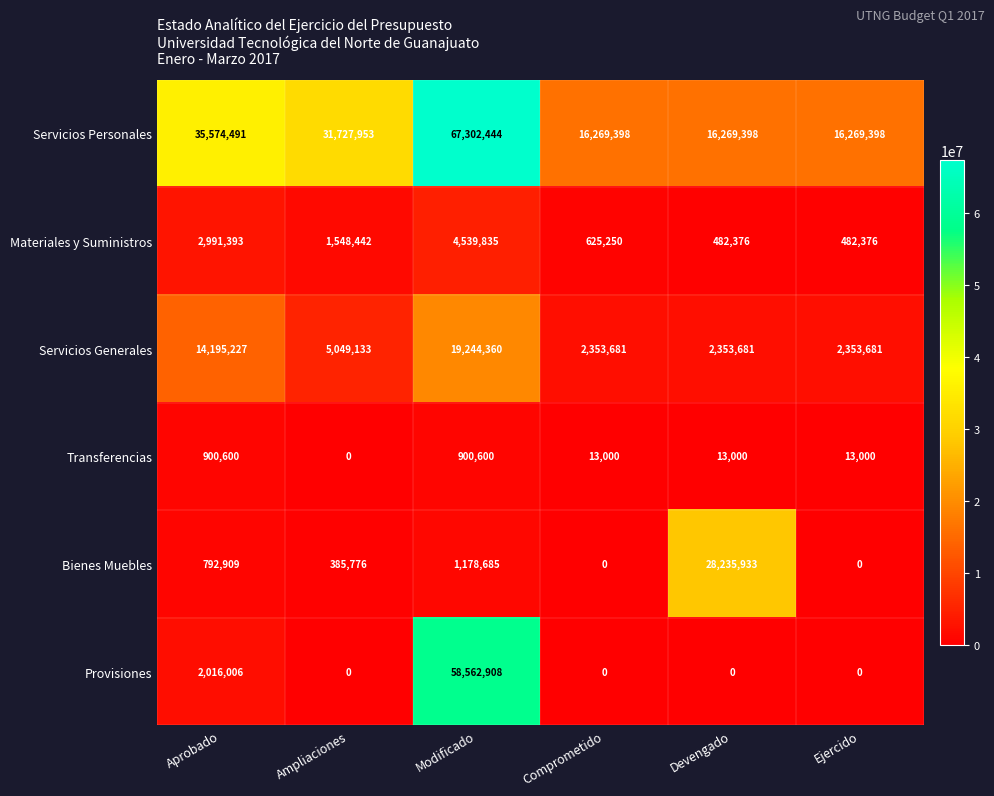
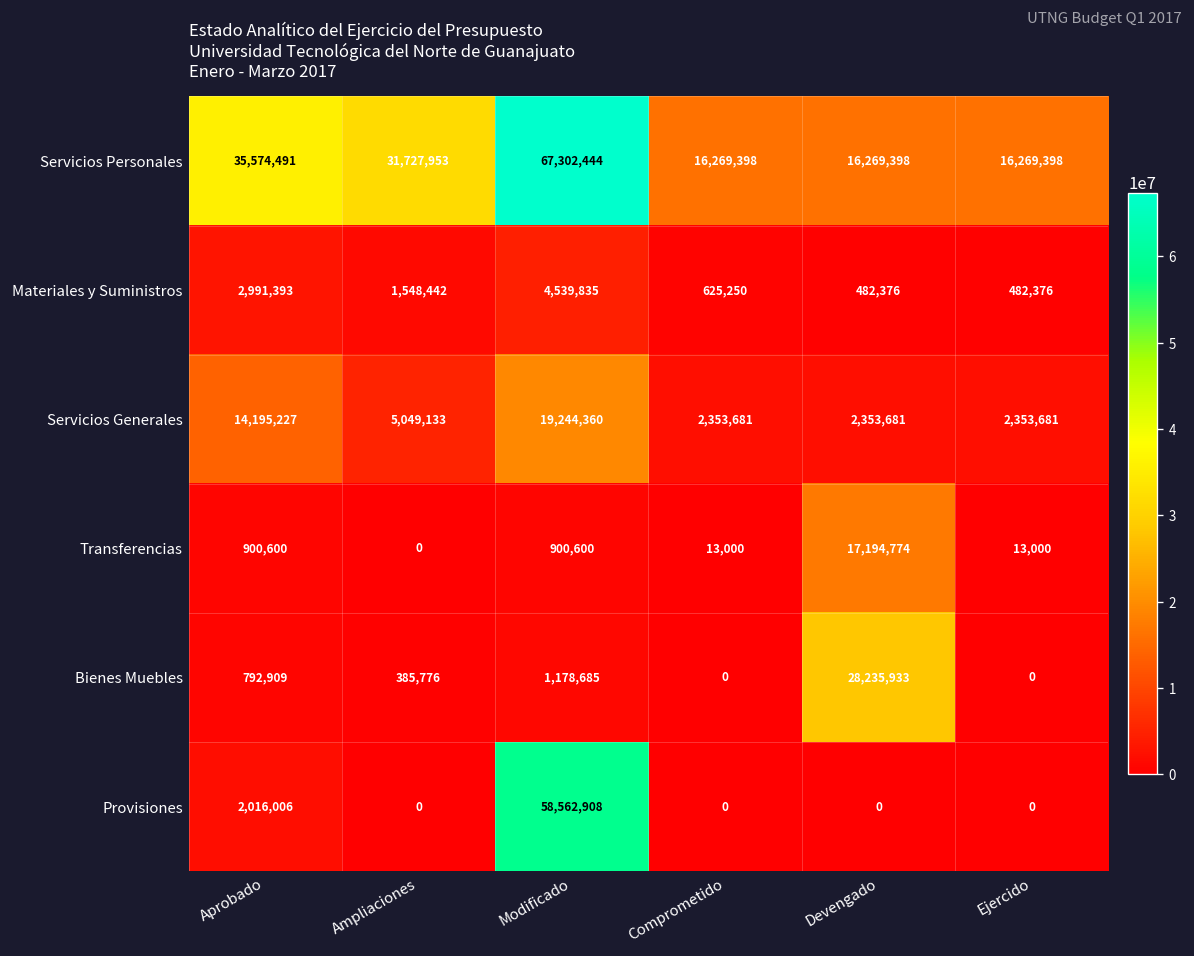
Transferencias, Devengado: 13,000 -> 17,194,774
